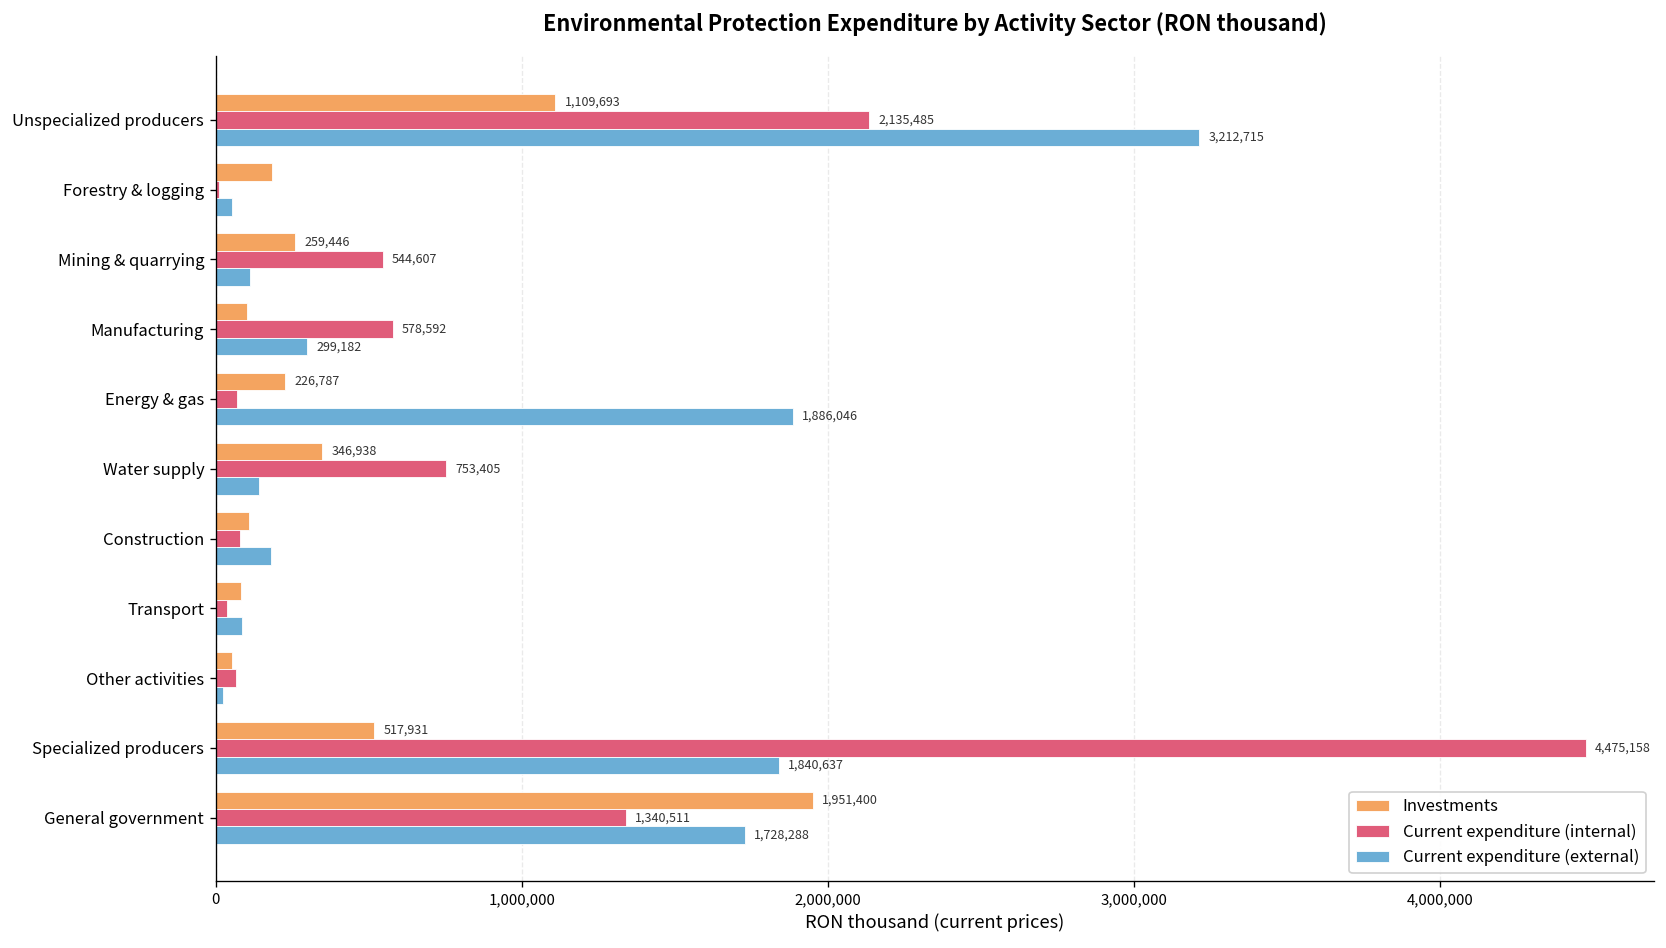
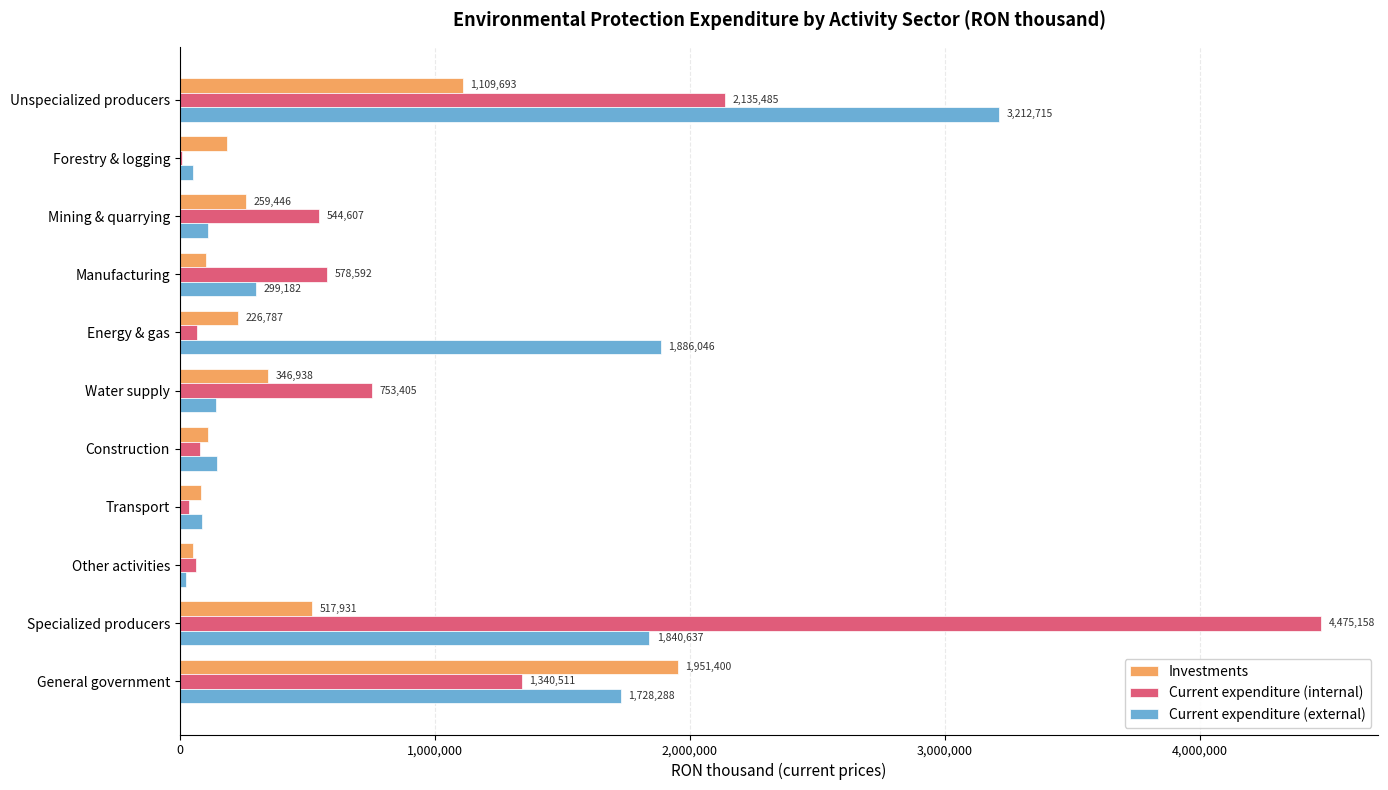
Current expenditure (external), Construction: 180,000 -> 140,000
